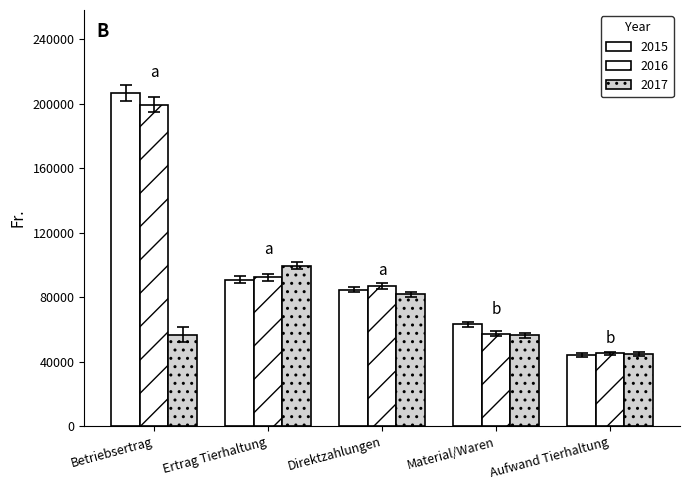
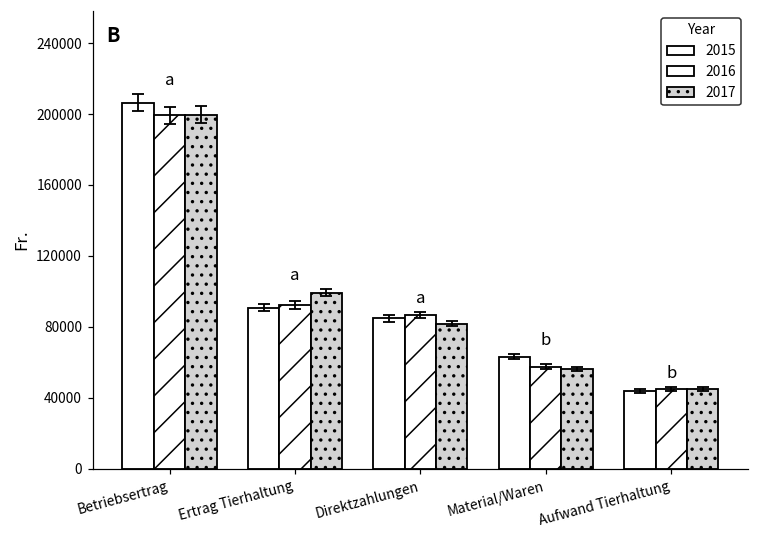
2017, Betriebsertrag: 57000 -> 200000
